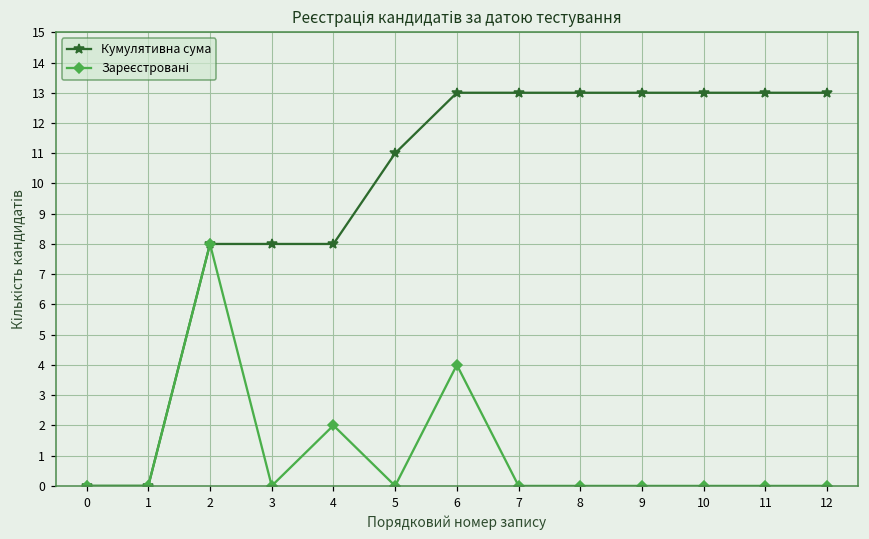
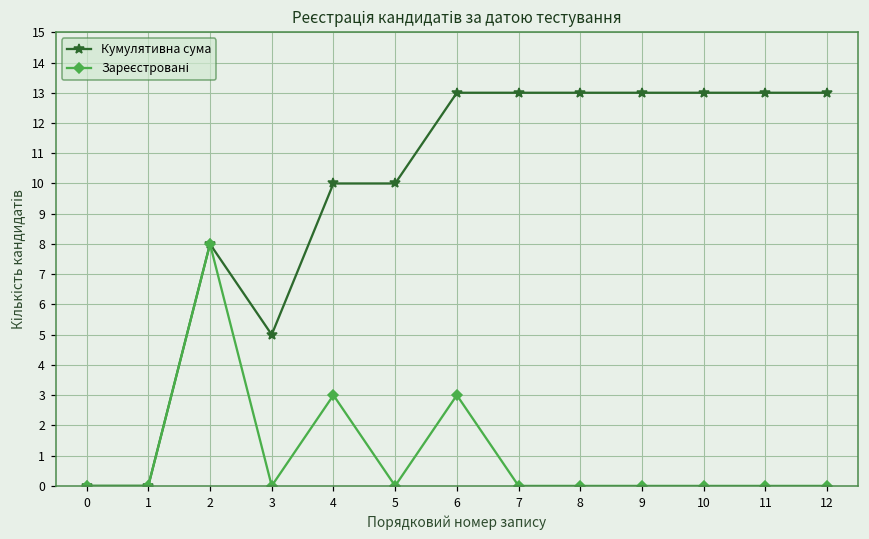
Кумулятивна сума, 3: 8 -> 5
Кумулятивна сума, 4: 8 -> 10
Зареєстровані, 4: 2 -> 3
Кумулятивна сума, 5: 11 -> 10
Зареєстровані, 6: 4 -> 3
